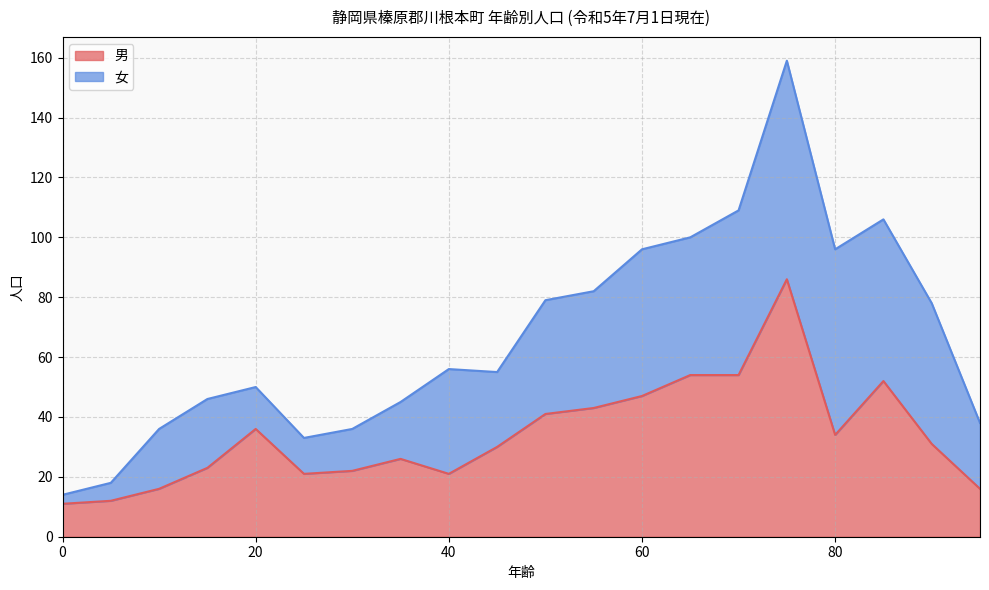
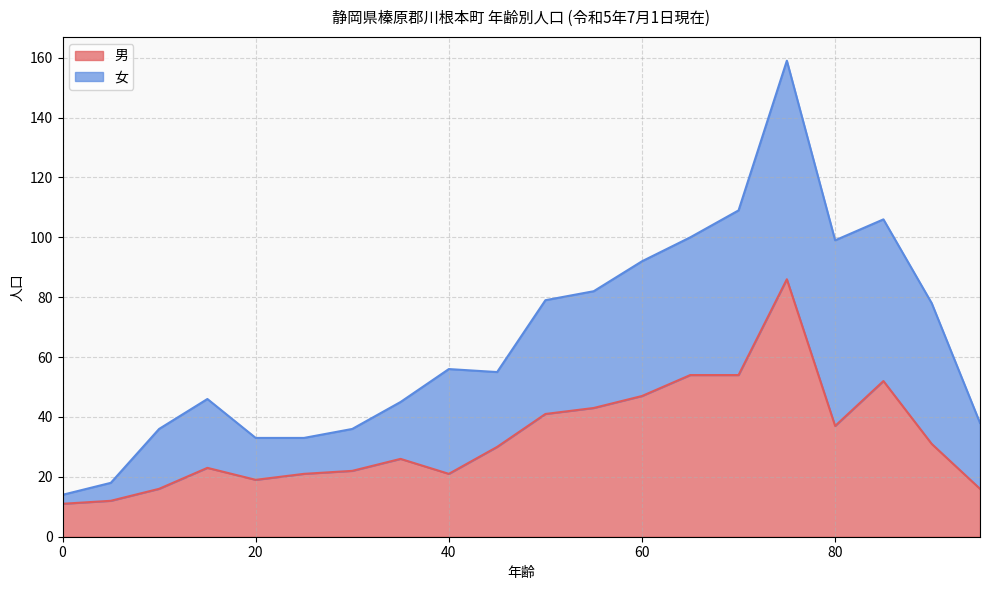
男, 20: 36 -> 19
女, 60: 49 -> 45
男, 80: 34 -> 37
